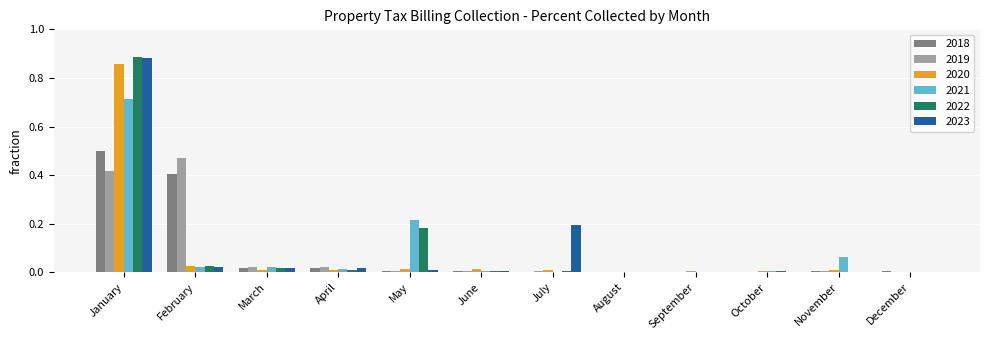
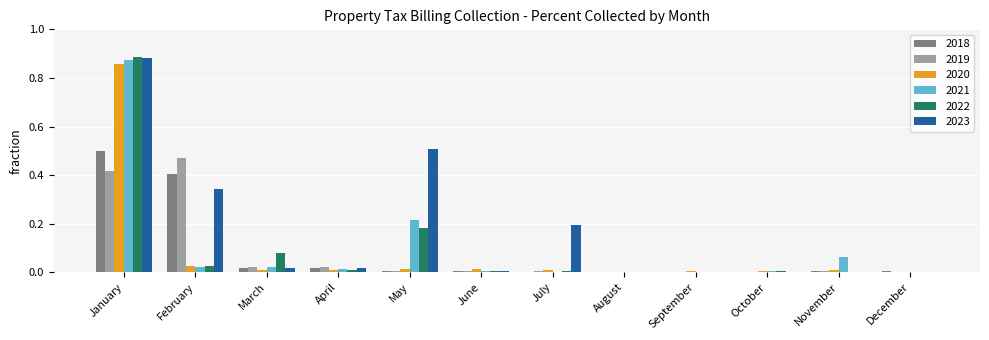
2021, January: 0.72 -> 0.87
2023, February: 0.02 -> 0.34
2022, March: 0.02 -> 0.08
2023, May: 0.01 -> 0.51
